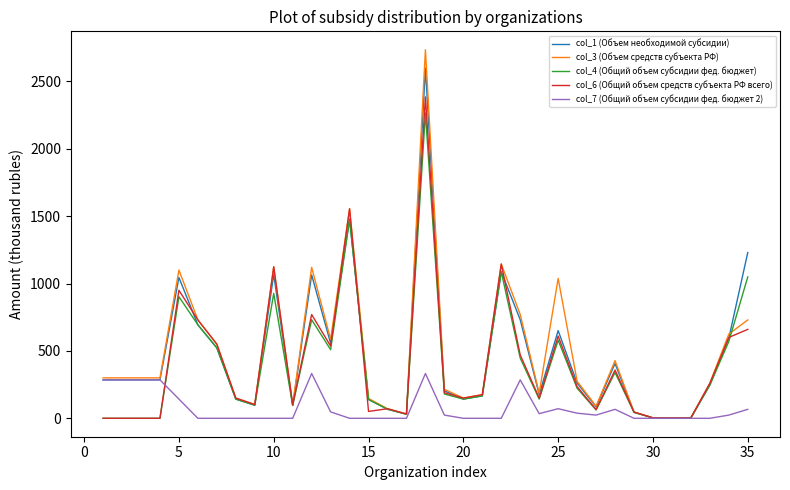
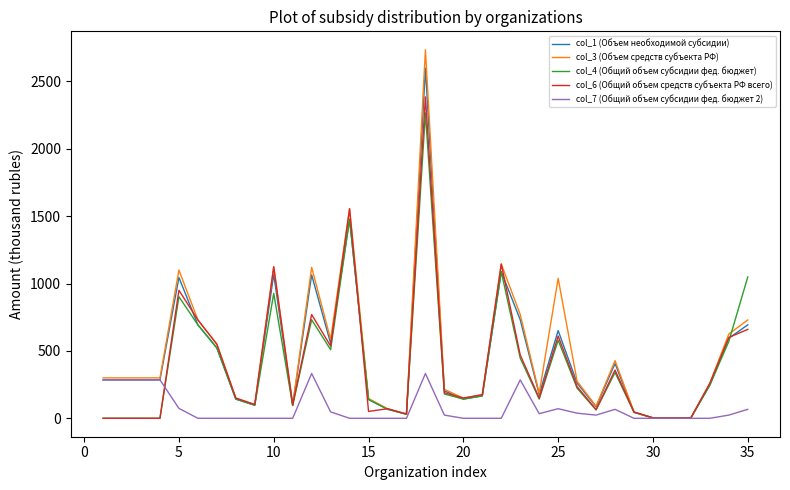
col_7 (Общий объем субсидии фед. бюджет 2), 5: 140 -> 70
col_1 (Объем необходимой субсидии), 35: 1230 -> 690
